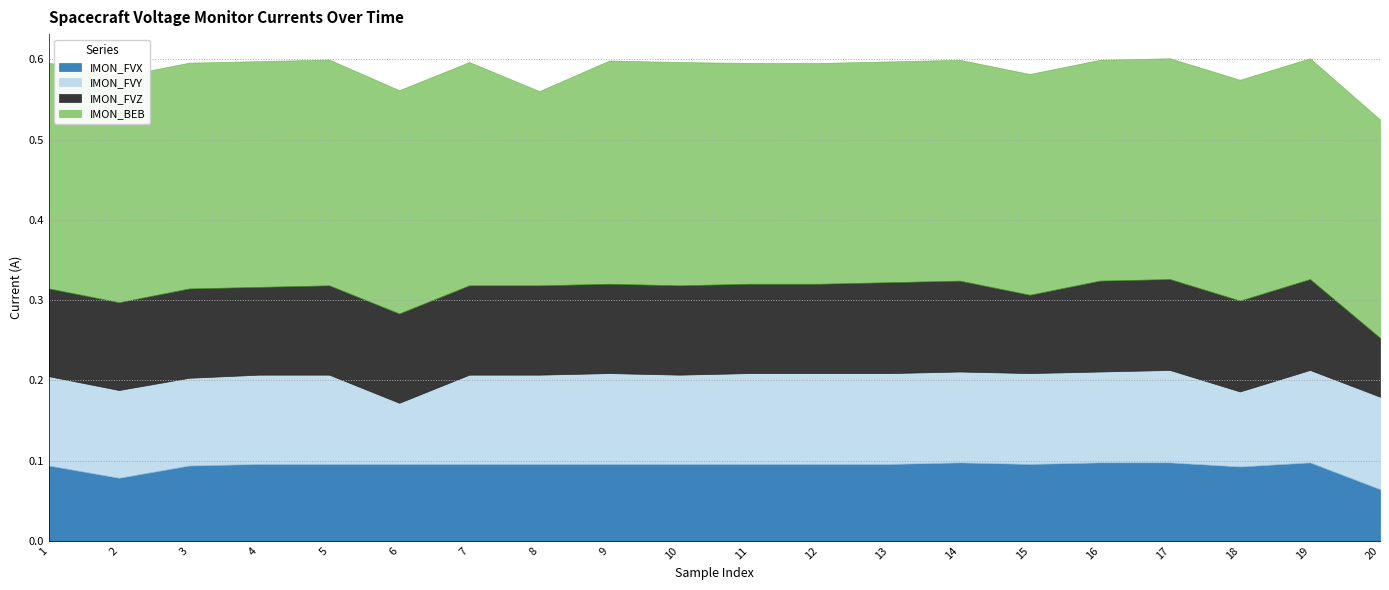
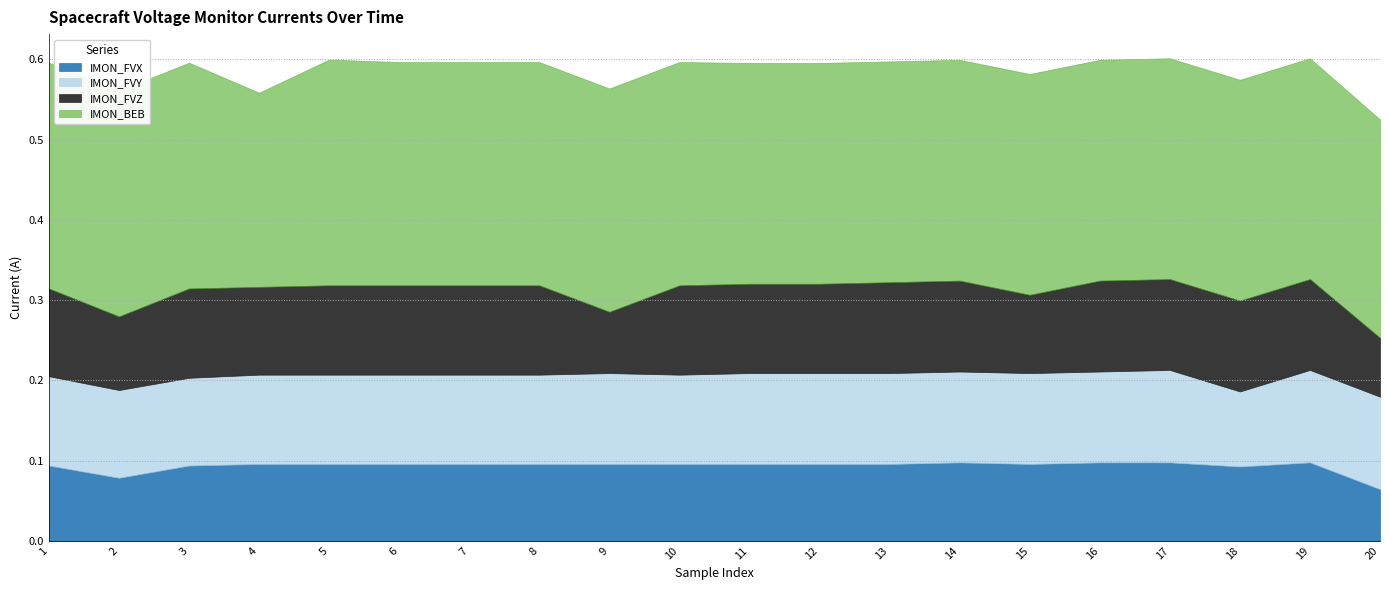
IMON_FVZ, 2: 0.11 -> 0.09
IMON_BEB, 4: 0.28 -> 0.24
IMON_FVY, 6: 0.08 -> 0.11
IMON_BEB, 8: 0.24 -> 0.28
IMON_FVZ, 9: 0.11 -> 0.08
